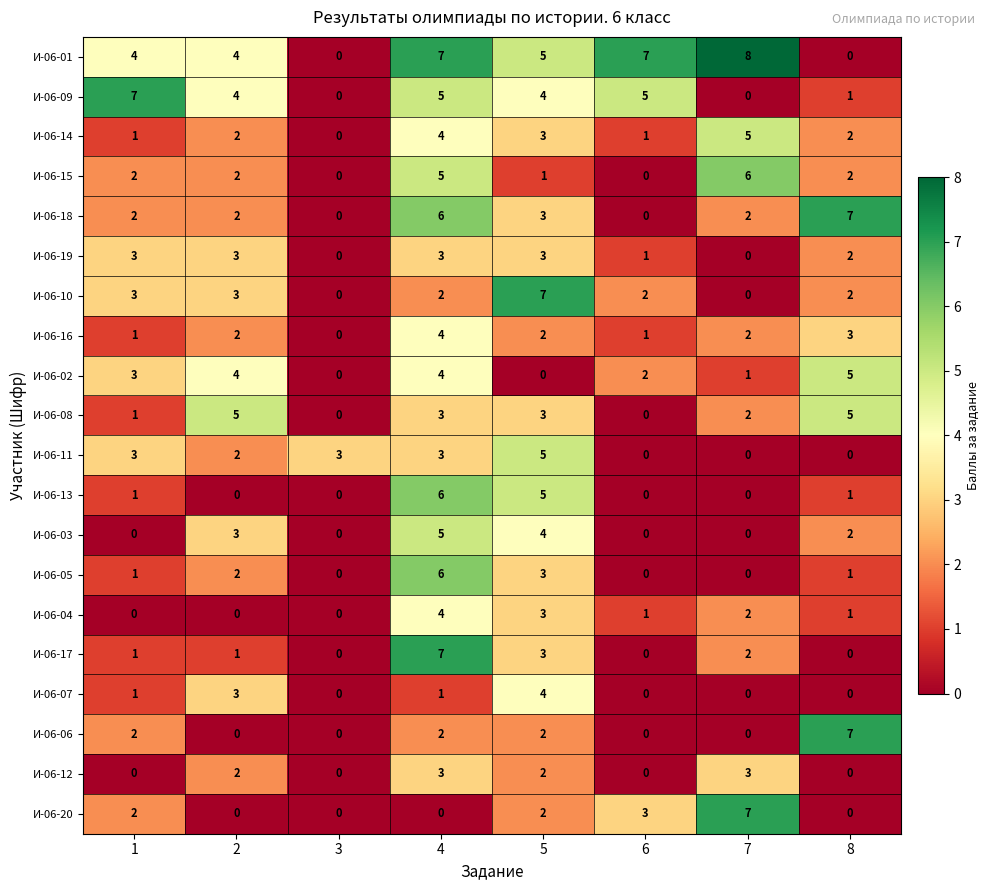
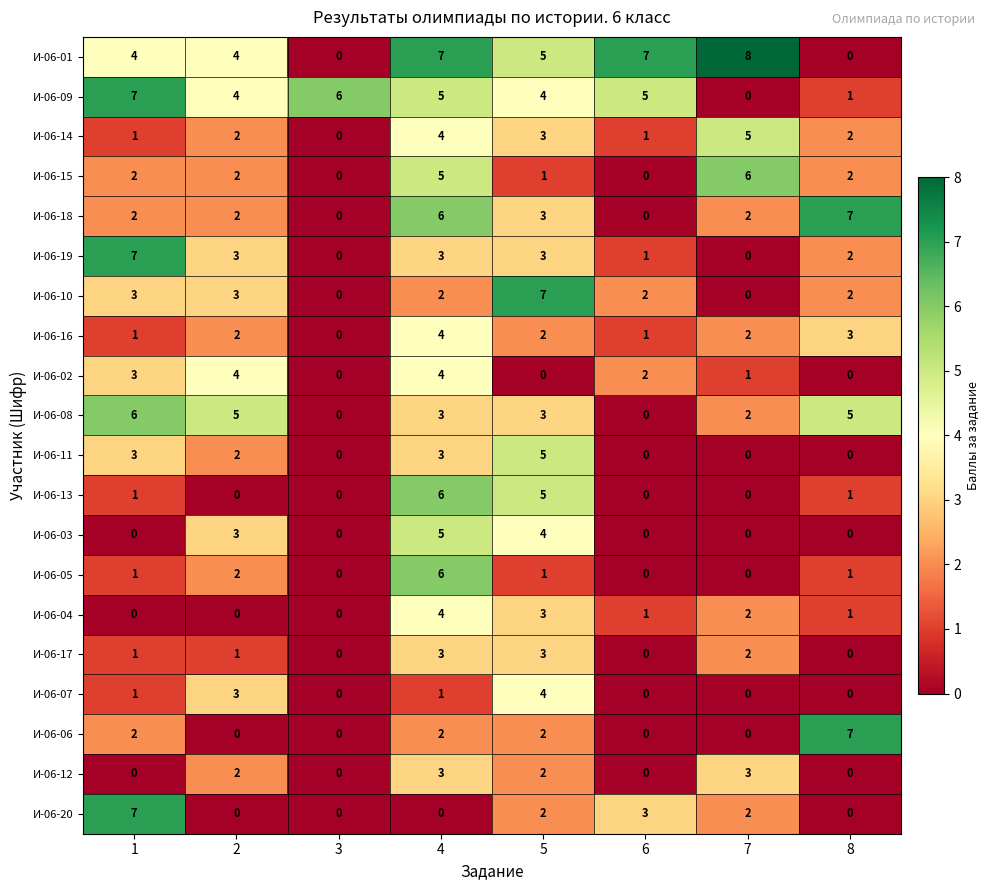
И-06-09, 3: 0 -> 6
И-06-19, 1: 3 -> 7
И-06-02, 8: 5 -> 0
И-06-08, 1: 1 -> 6
И-06-11, 3: 3 -> 0
И-06-03, 8: 2 -> 0
И-06-05, 5: 3 -> 1
И-06-17, 4: 7 -> 3
И-06-20, 1: 2 -> 7
И-06-20, 7: 7 -> 2
